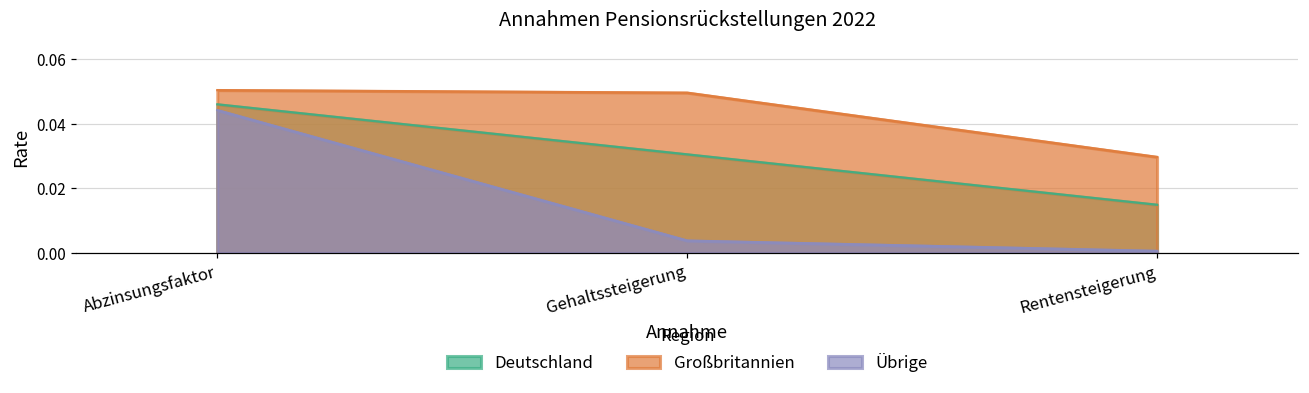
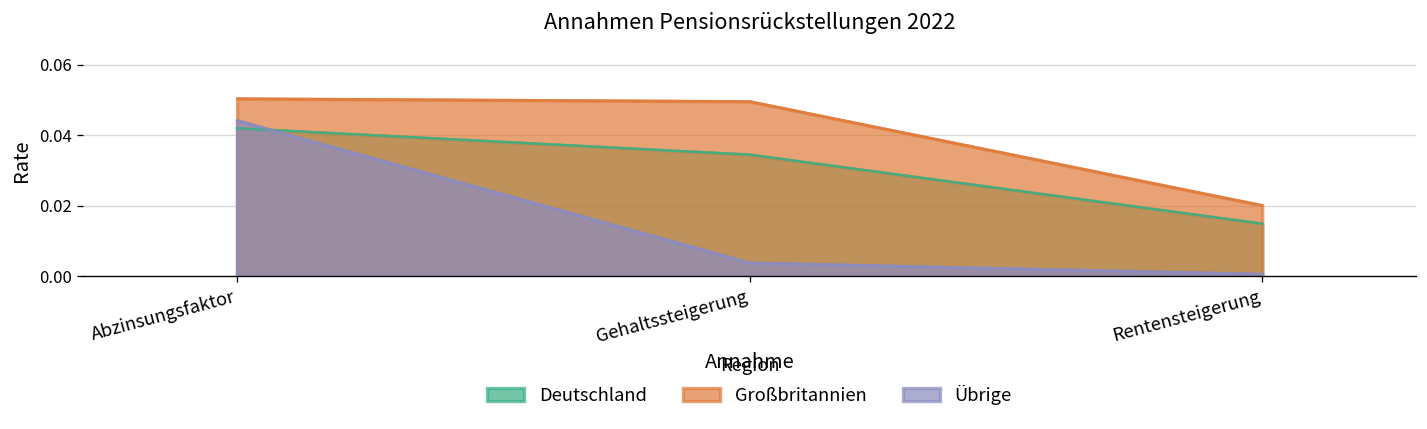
Deutschland, Abzinsungsfaktor: 0.046 -> 0.042
Deutschland, Gehaltssteigerung: 0.031 -> 0.035
Großbritannien, Rentensteigerung: 0.030 -> 0.020
